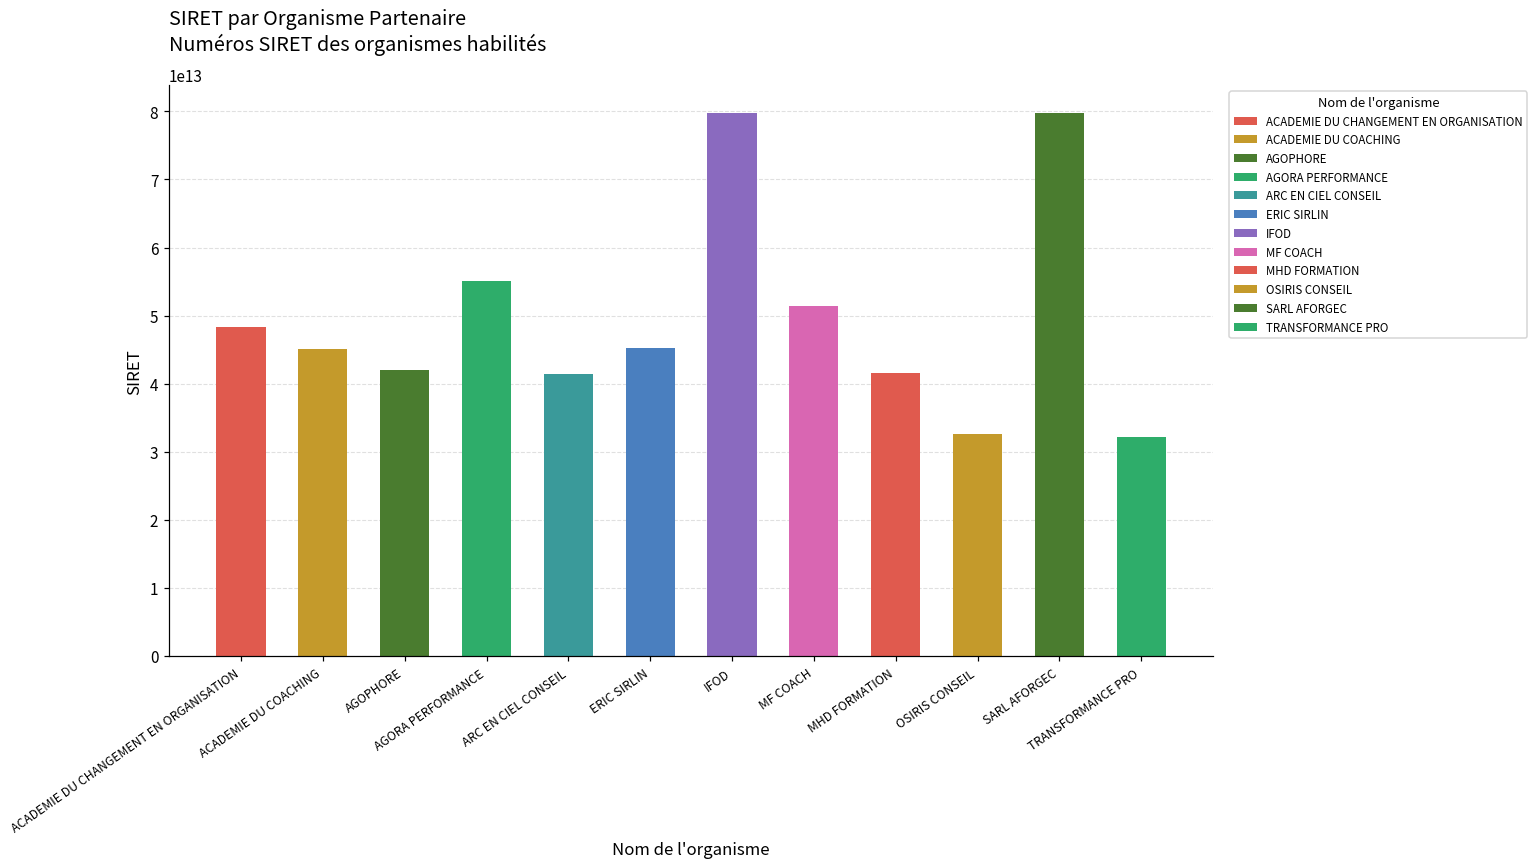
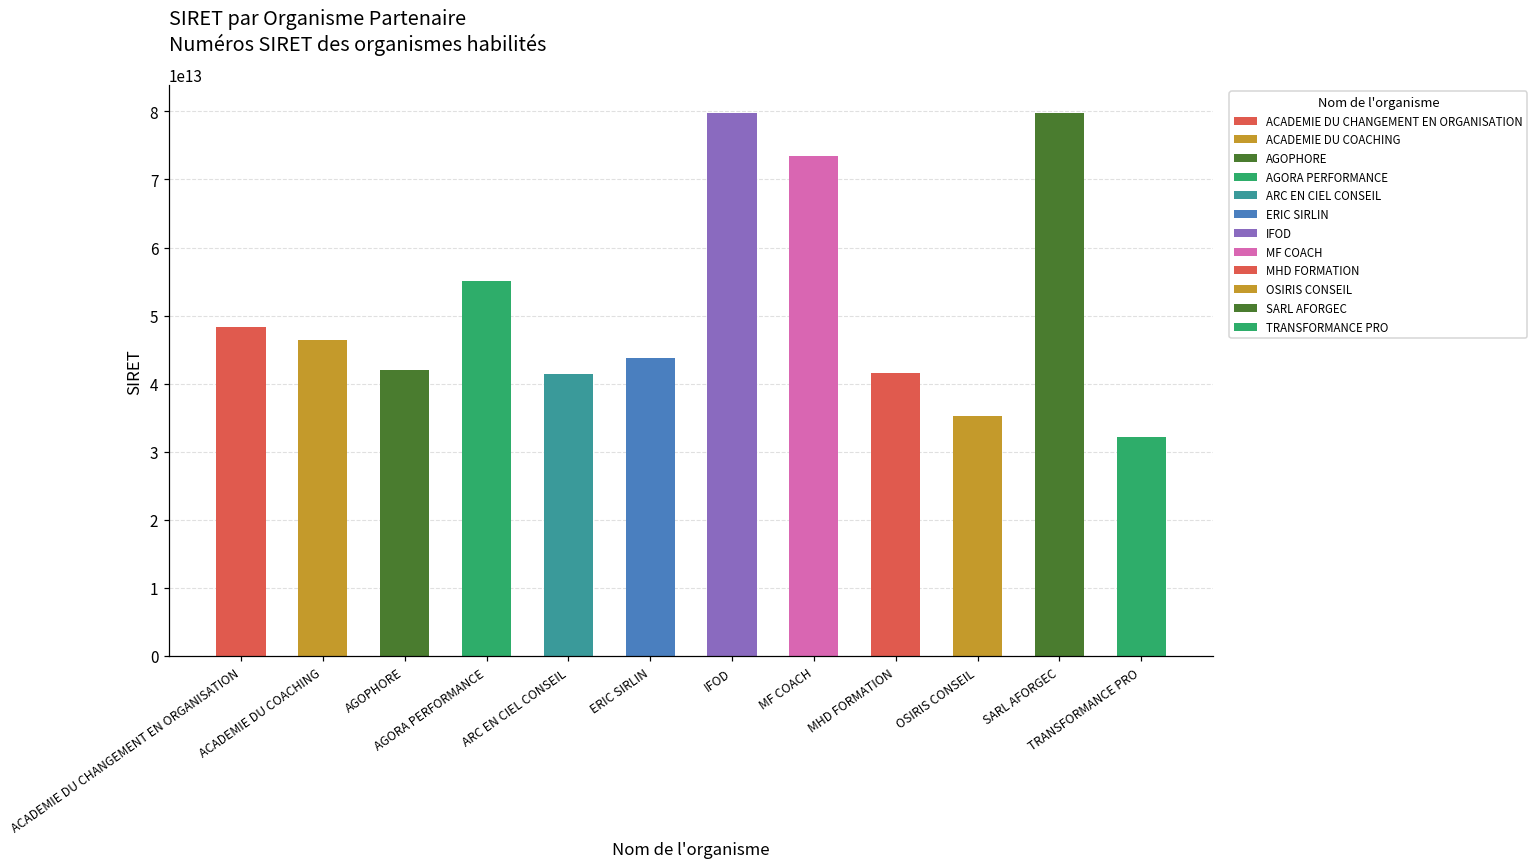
ACADEMIE DU COACHING: 45000000000000 -> 46000000000000
ERIC SIRLIN: 45000000000000 -> 44000000000000
MF COACH: 51000000000000 -> 74000000000000
OSIRIS CONSEIL: 33000000000000 -> 35000000000000
